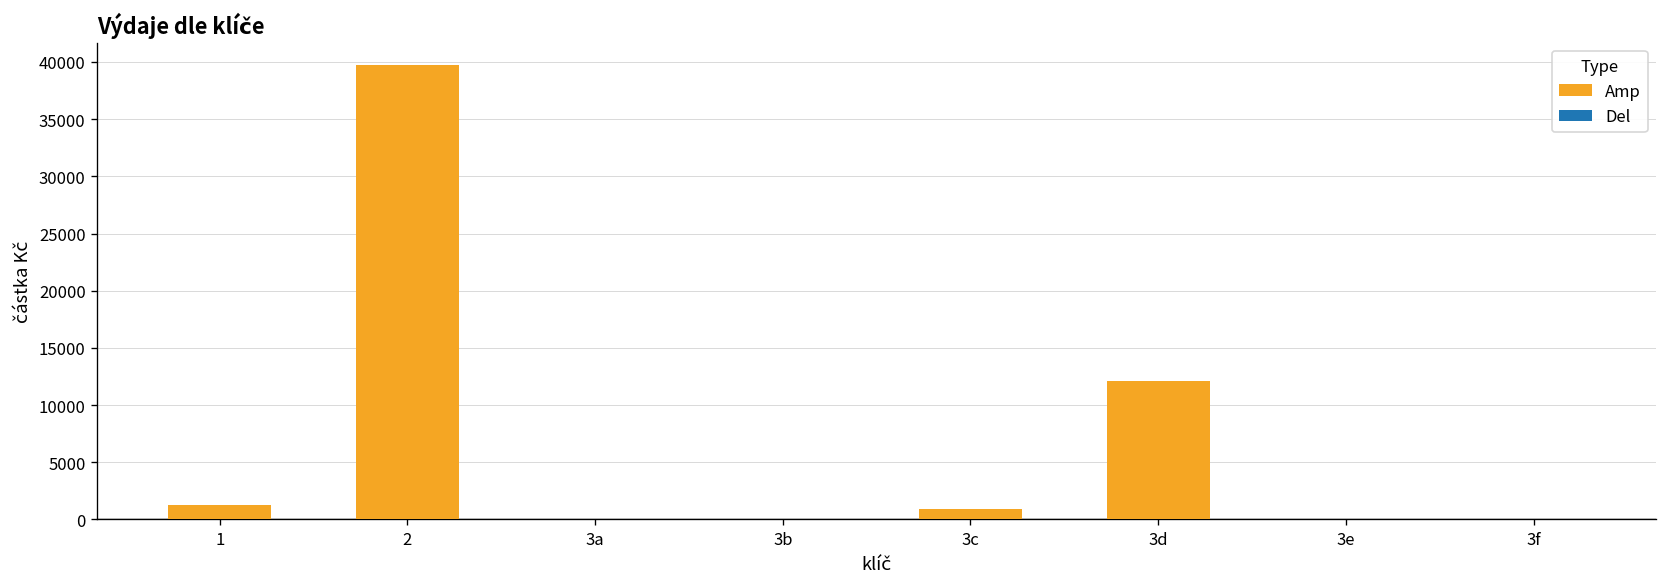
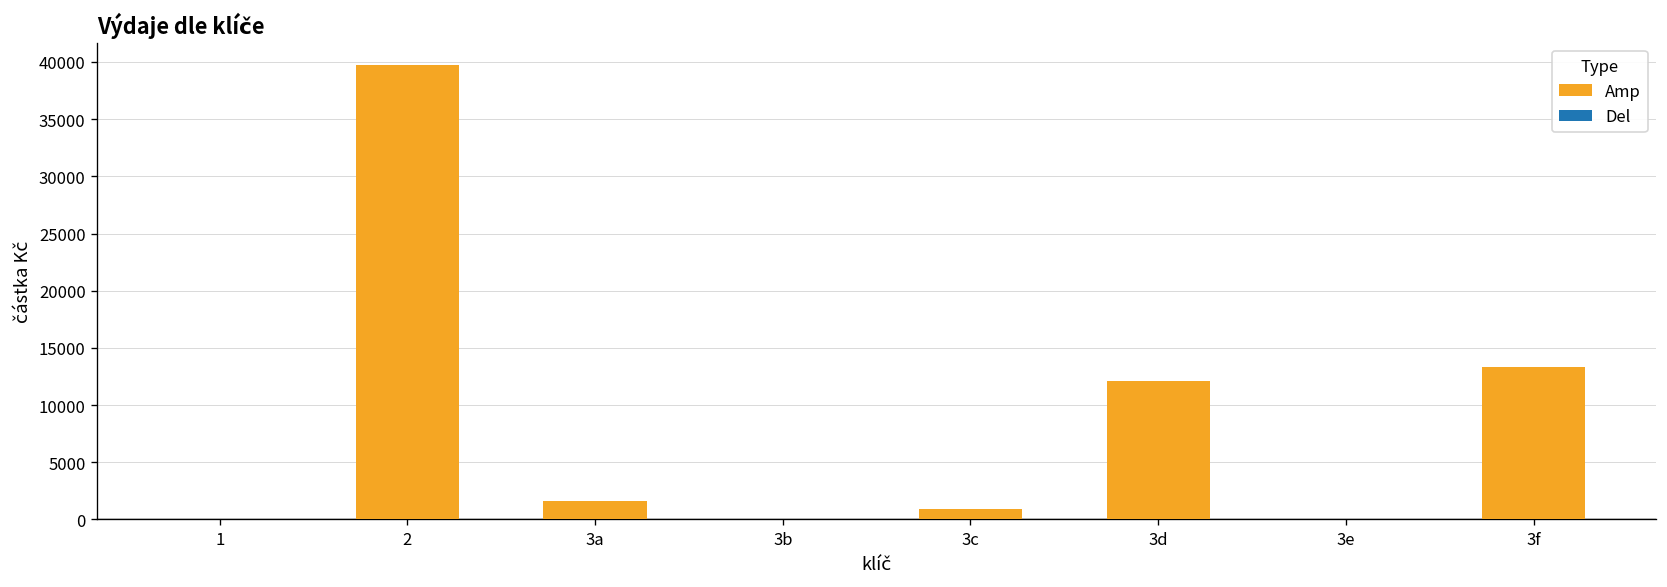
1: 1000 -> 0
3a: 0 -> 2000
3f: 0 -> 13000
